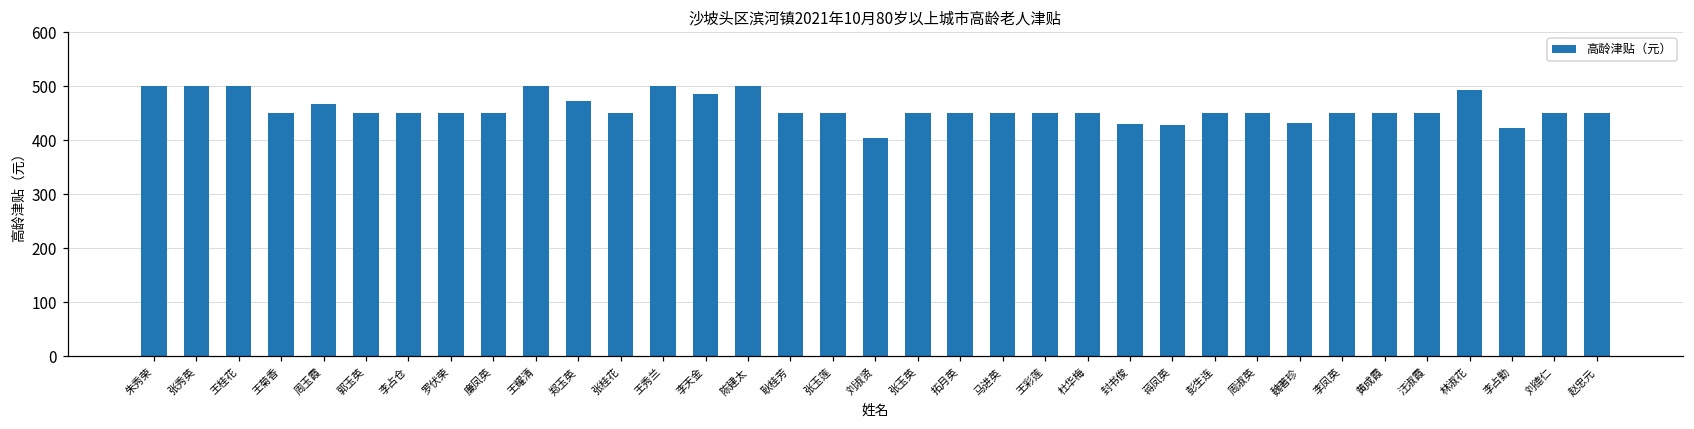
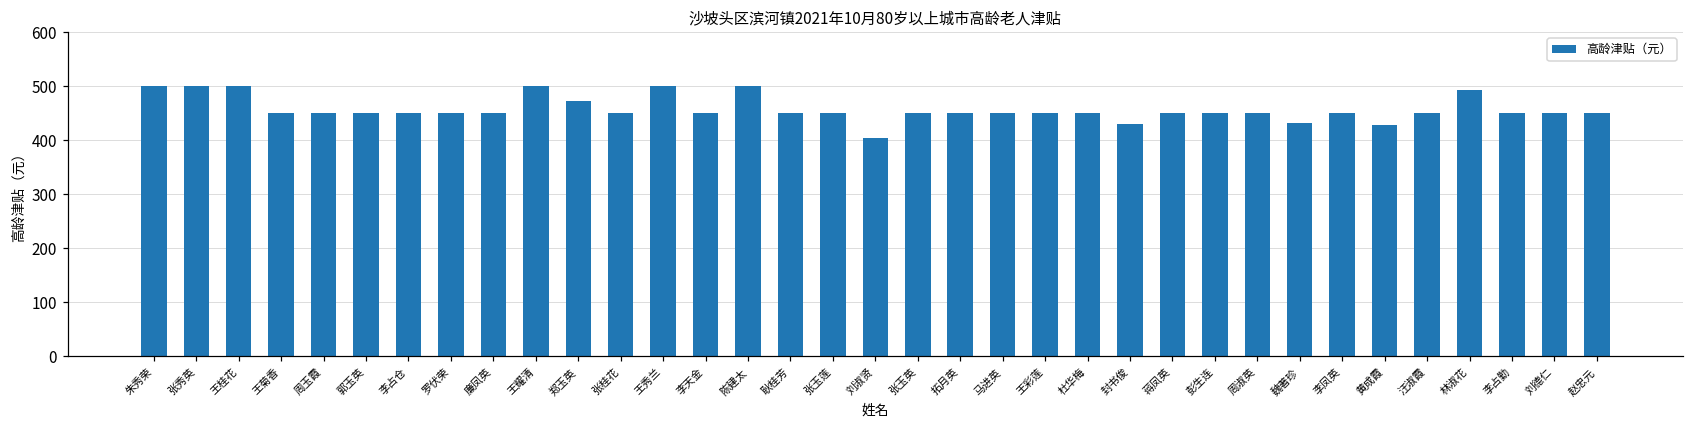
周玉霞: 470 -> 450
李天金: 490 -> 450
蒋凤英: 430 -> 450
黄成霞: 450 -> 430
李占勤: 420 -> 450
